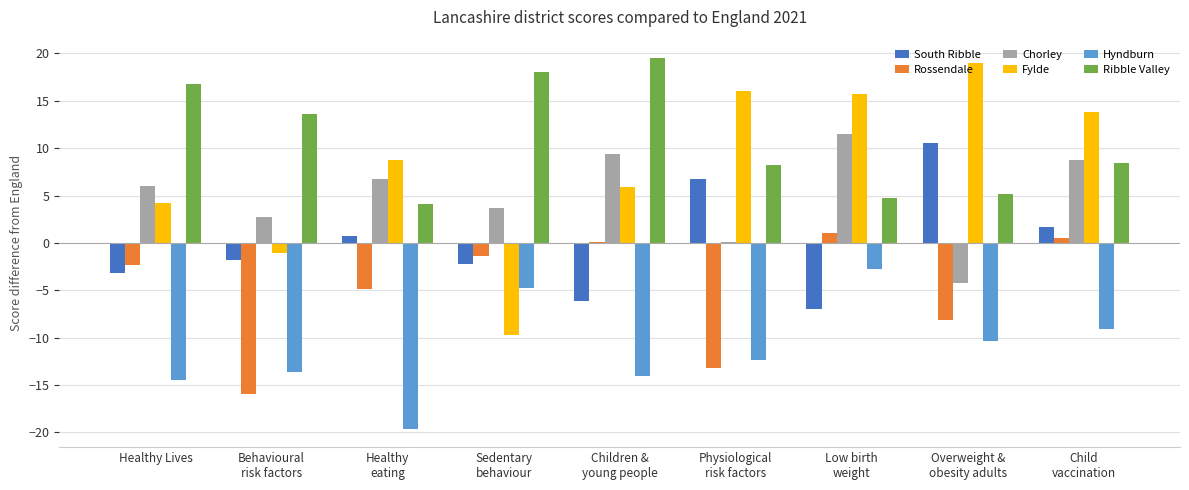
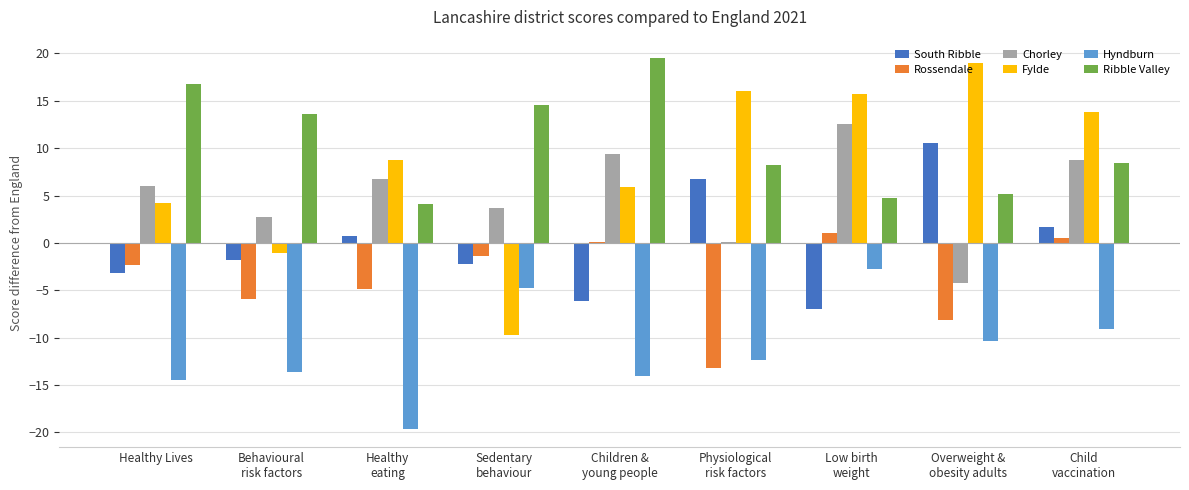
Rossendale, Behavioural risk factors: -16 -> -6
Ribble Valley, Sedentary behaviour: 18 -> 15
Chorley, Low birth weight: 12 -> 13
